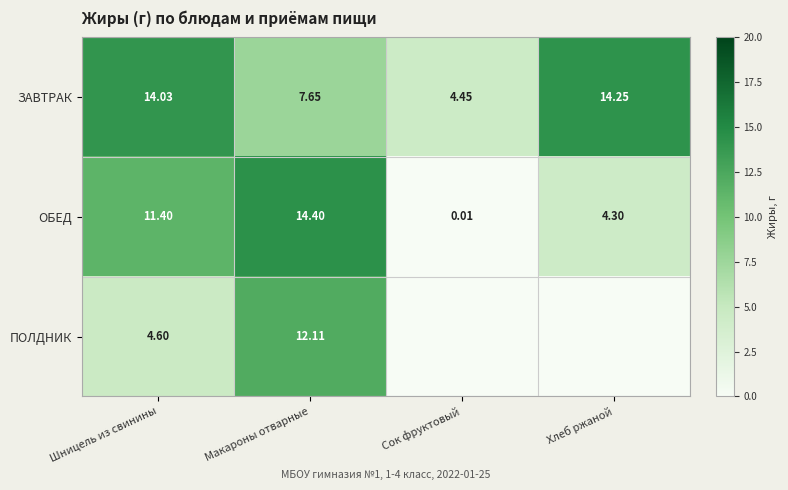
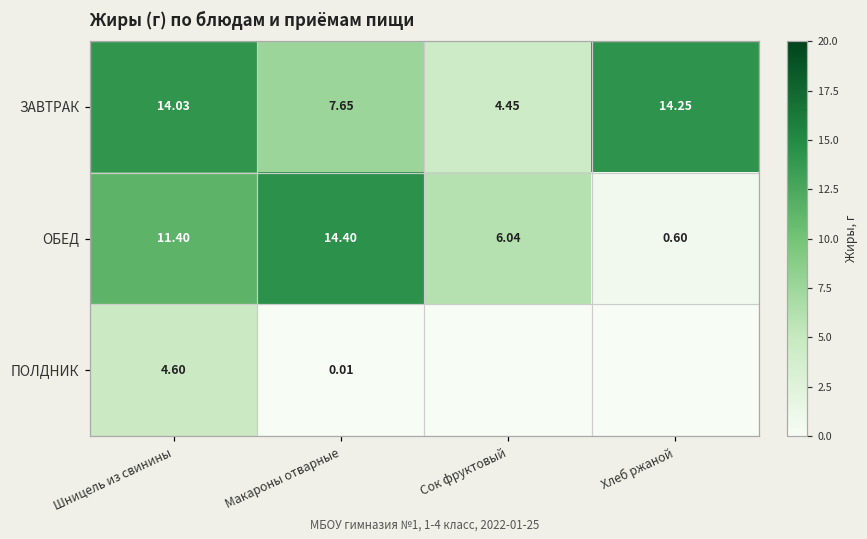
ОБЕД, Сок фруктовый: 0.01 -> 6.04
ОБЕД, Хлеб ржаной: 4.30 -> 0.60
ПОЛДНИК, Макароны отварные: 12.11 -> 0.01
